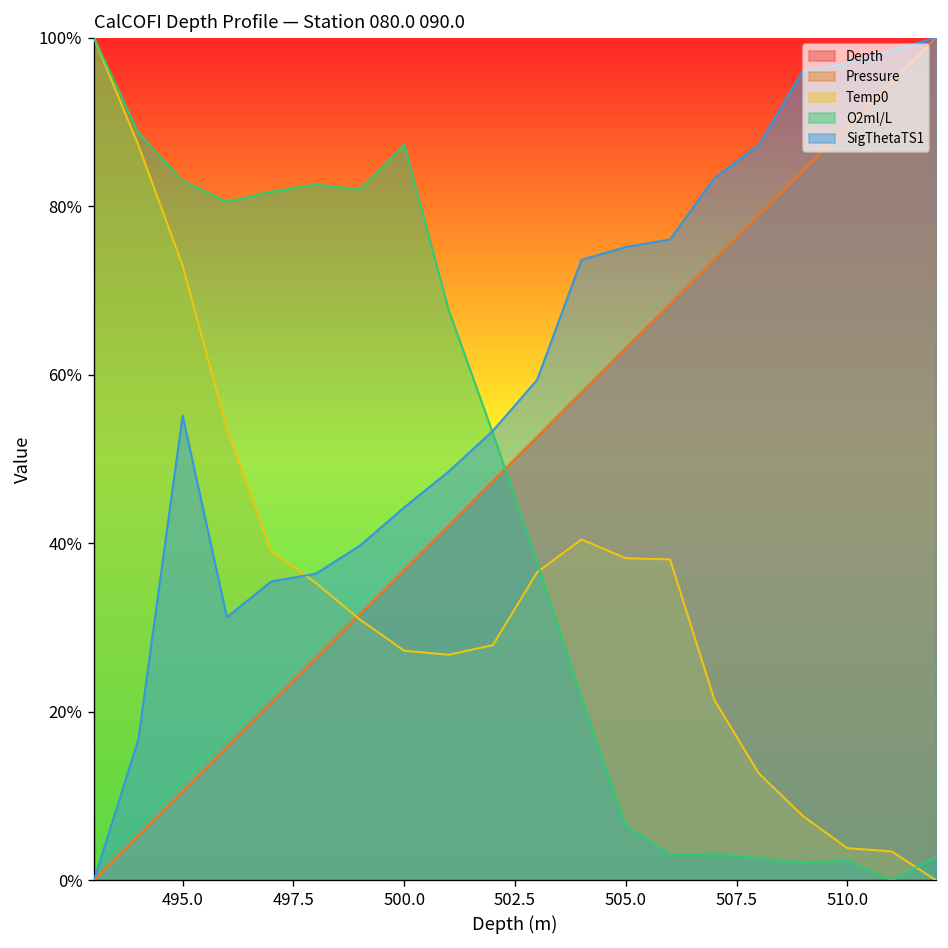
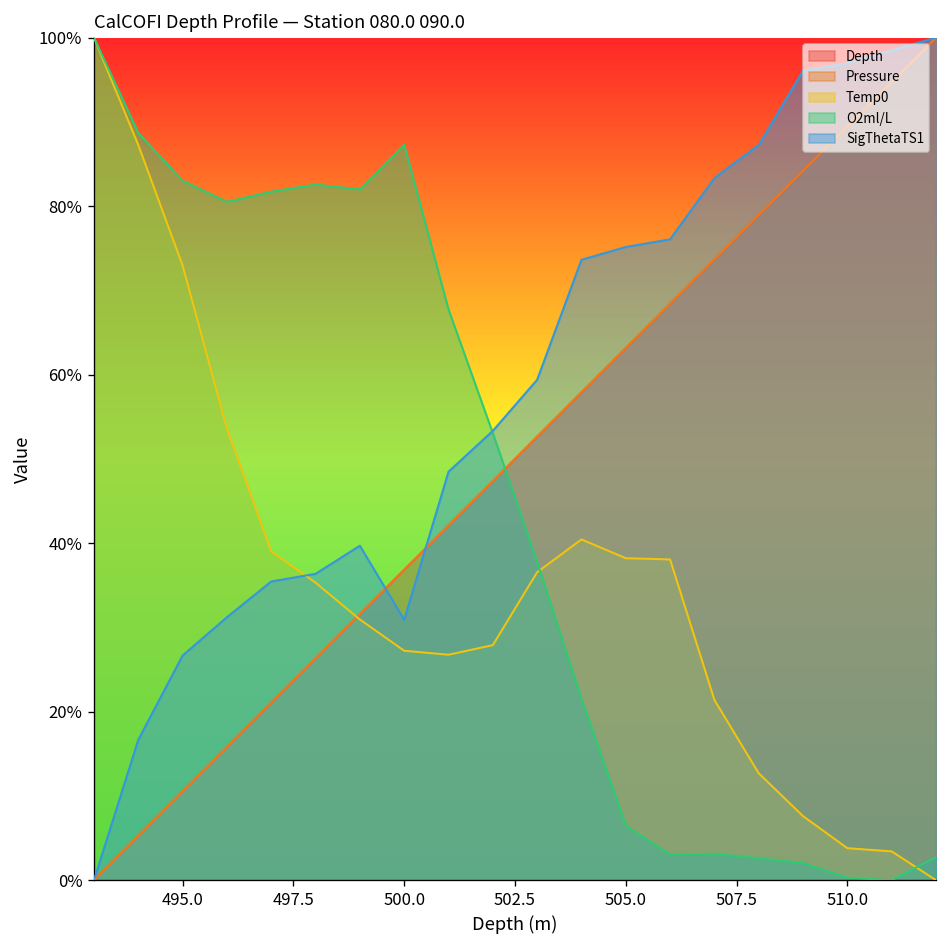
SigThetaTS1, 495.0: 55% -> 27%
SigThetaTS1, 500.0: 44% -> 31%
O2ml/L, 510.0: 2% -> 0%
